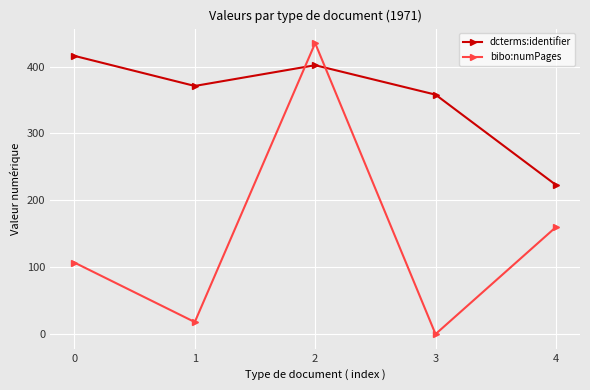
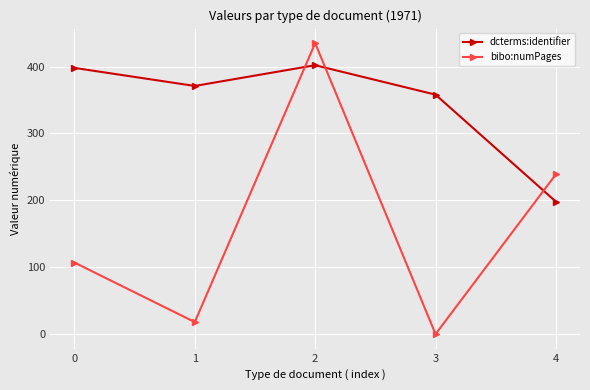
dcterms:identifier, 0: 420 -> 400
dcterms:identifier, 4: 220 -> 200
bibo:numPages, 4: 160 -> 240
